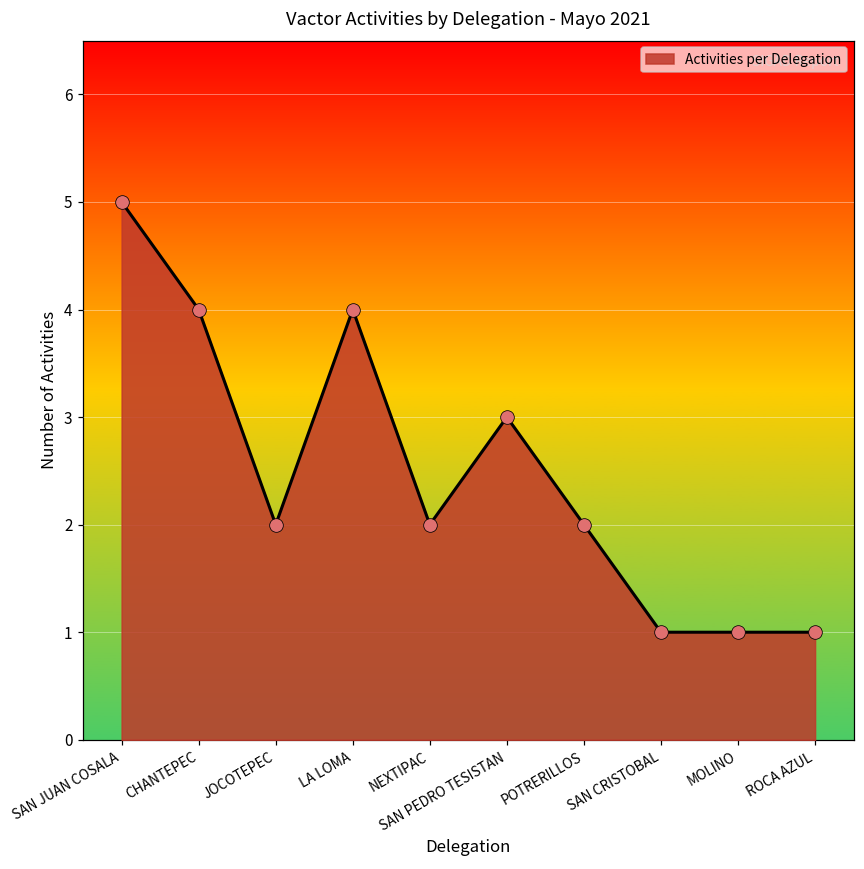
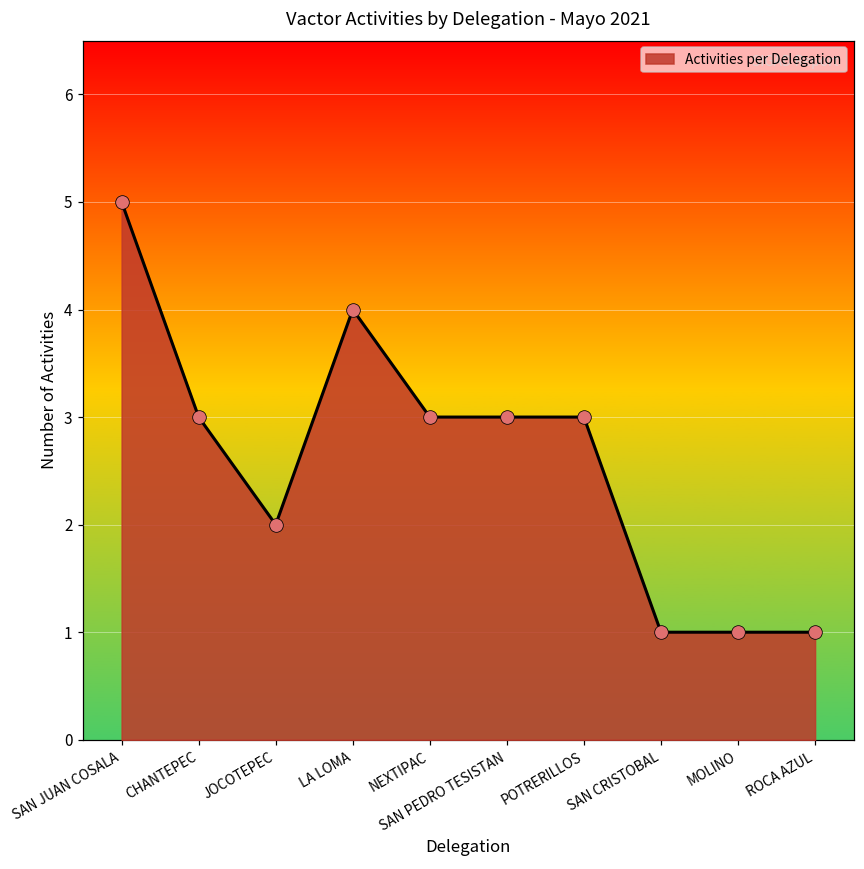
CHANTEPEC: 4 -> 3
NEXTIPAC: 2 -> 3
POTRERILLOS: 2 -> 3
